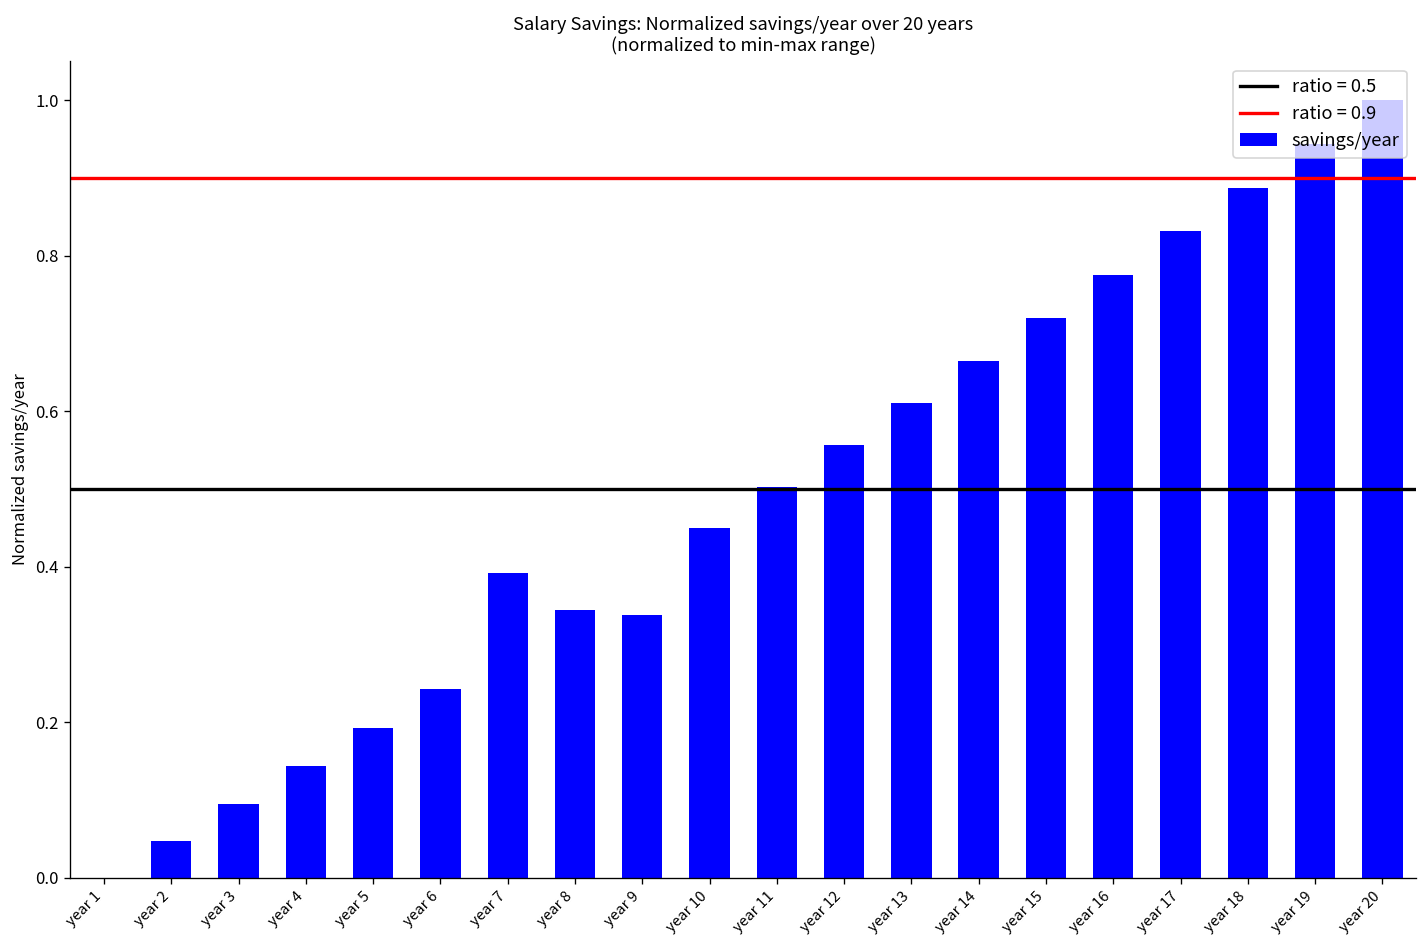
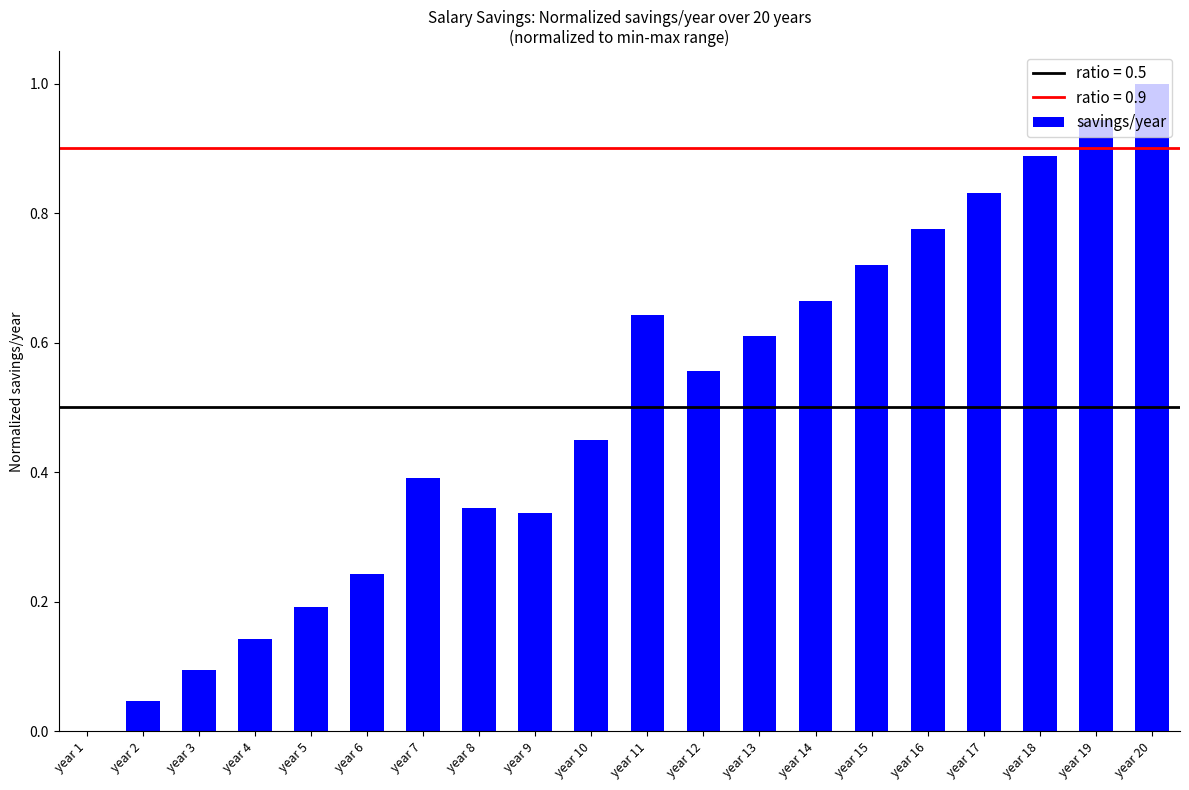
year 11: 0.50 -> 0.64
